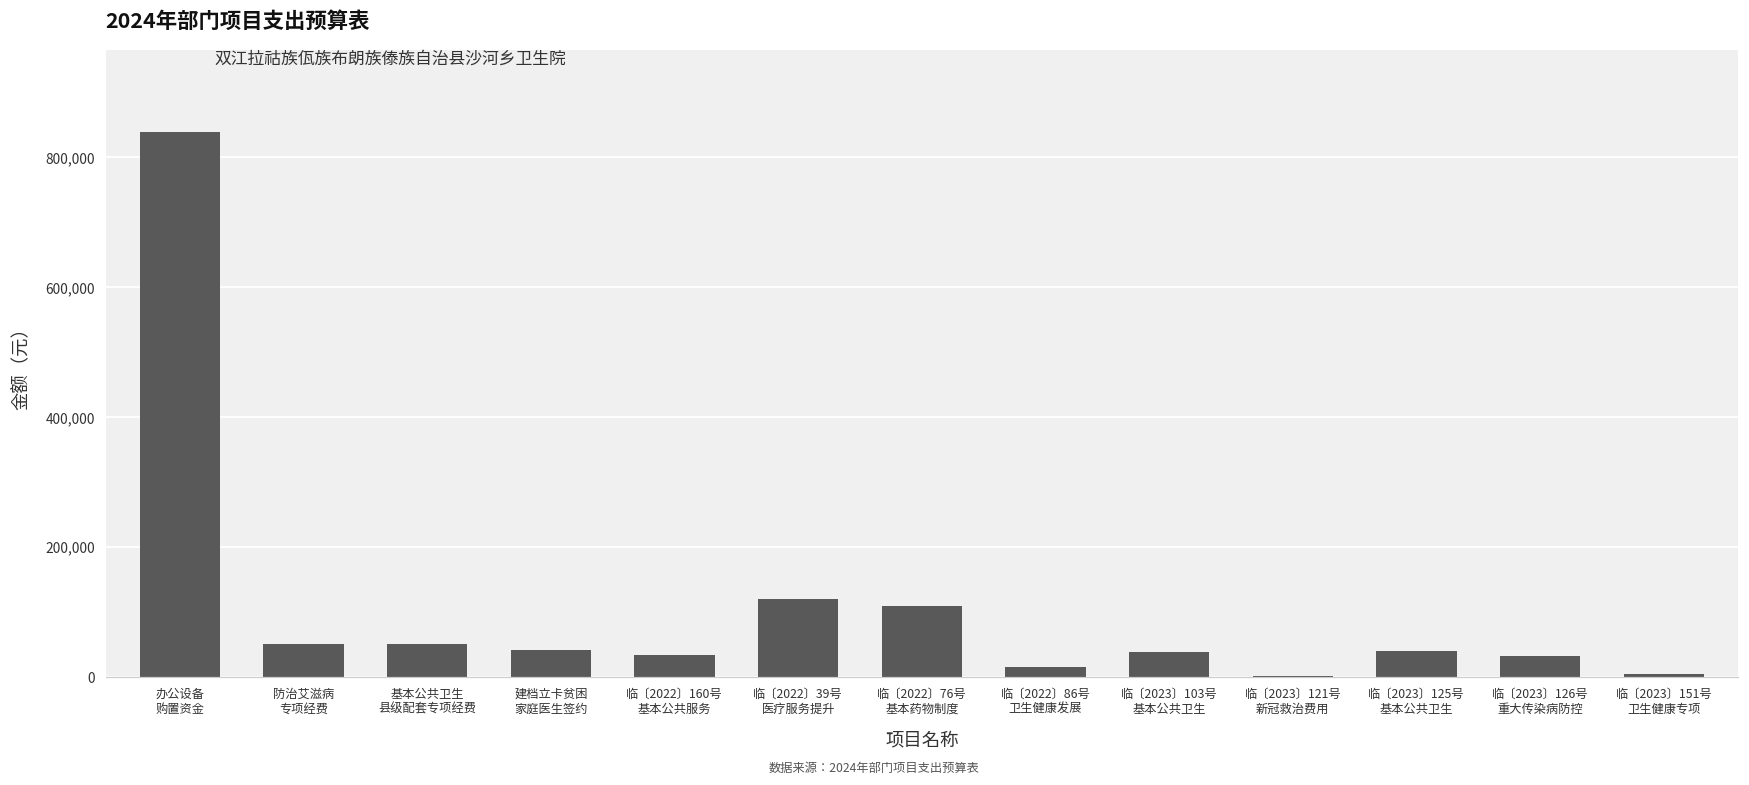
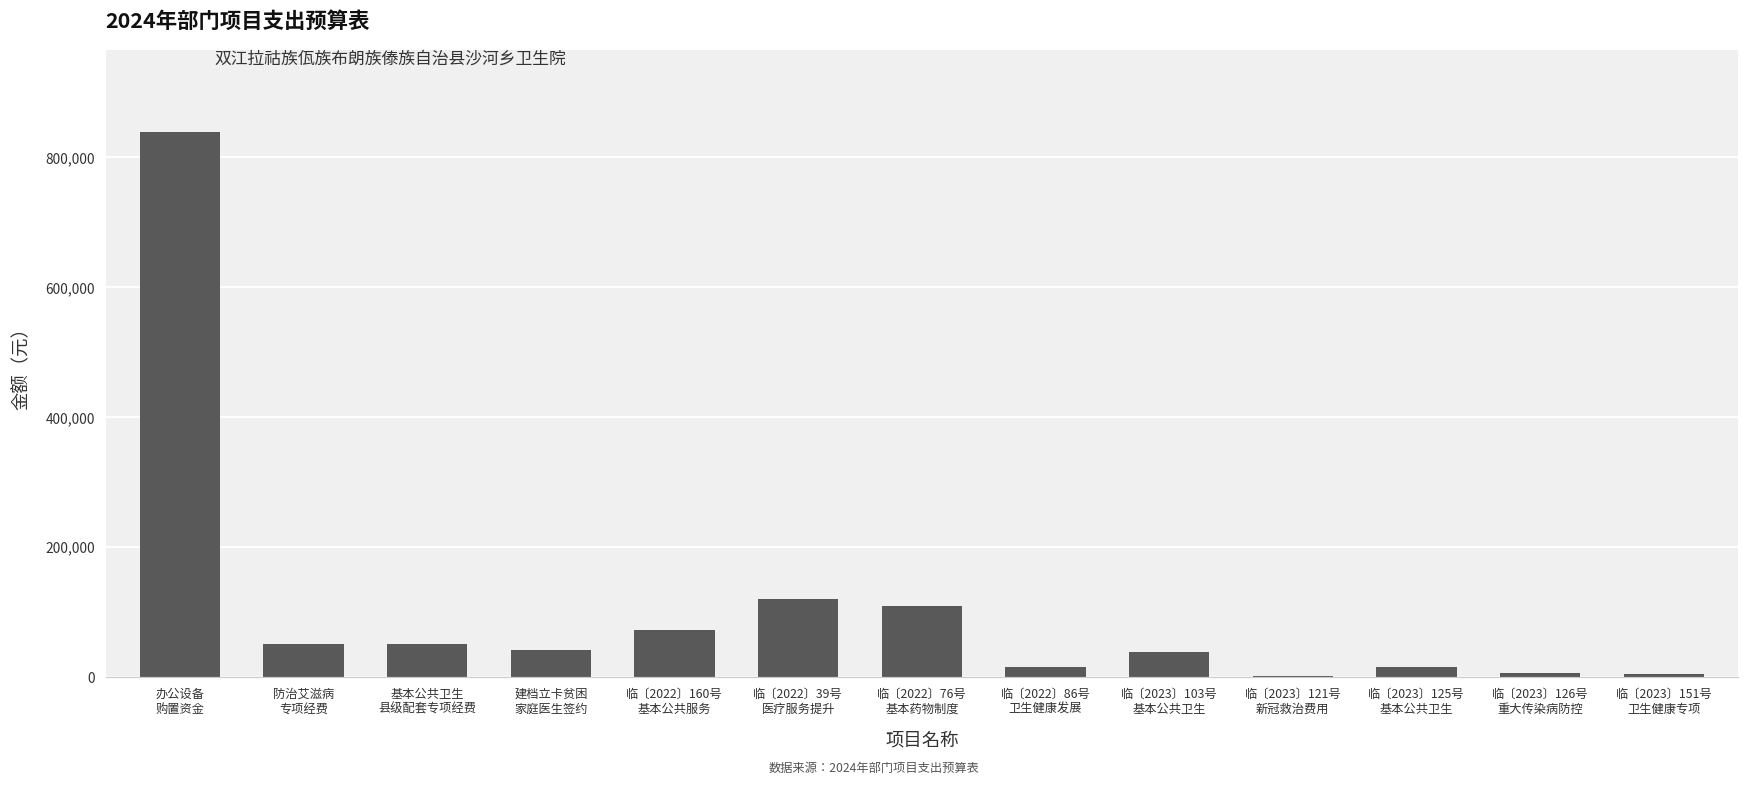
临〔2022〕160号 基本公共服务: 30,000 -> 70,000
临〔2023〕125号 基本公共卫生: 40,000 -> 10,000
临〔2023〕126号 重大传染病防控: 30,000 -> 10,000
